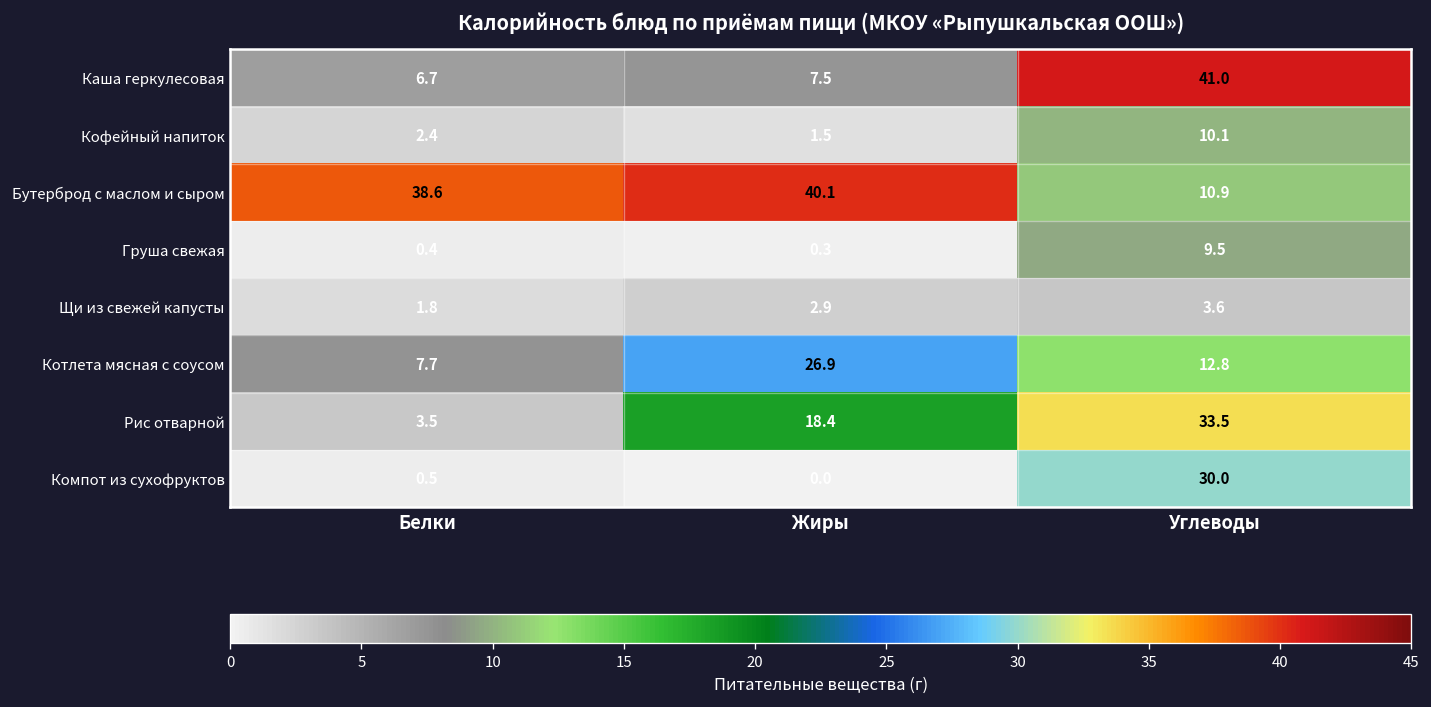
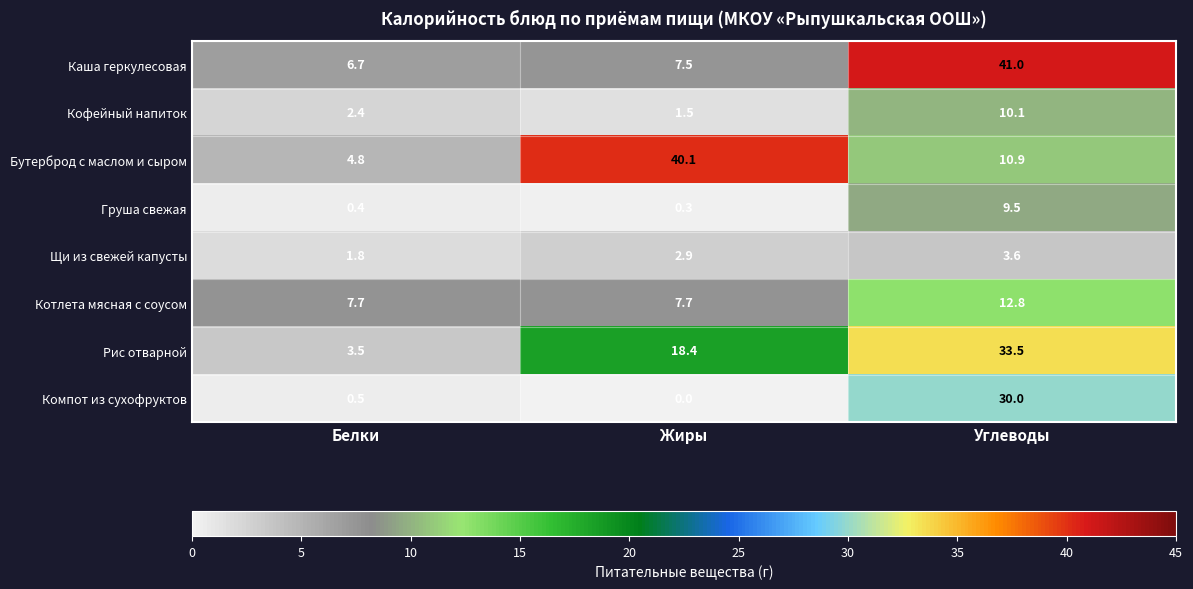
Бутерброд с маслом и сыром, Белки: 38.6 -> 4.8
Котлета мясная с соусом, Жиры: 26.9 -> 7.7
